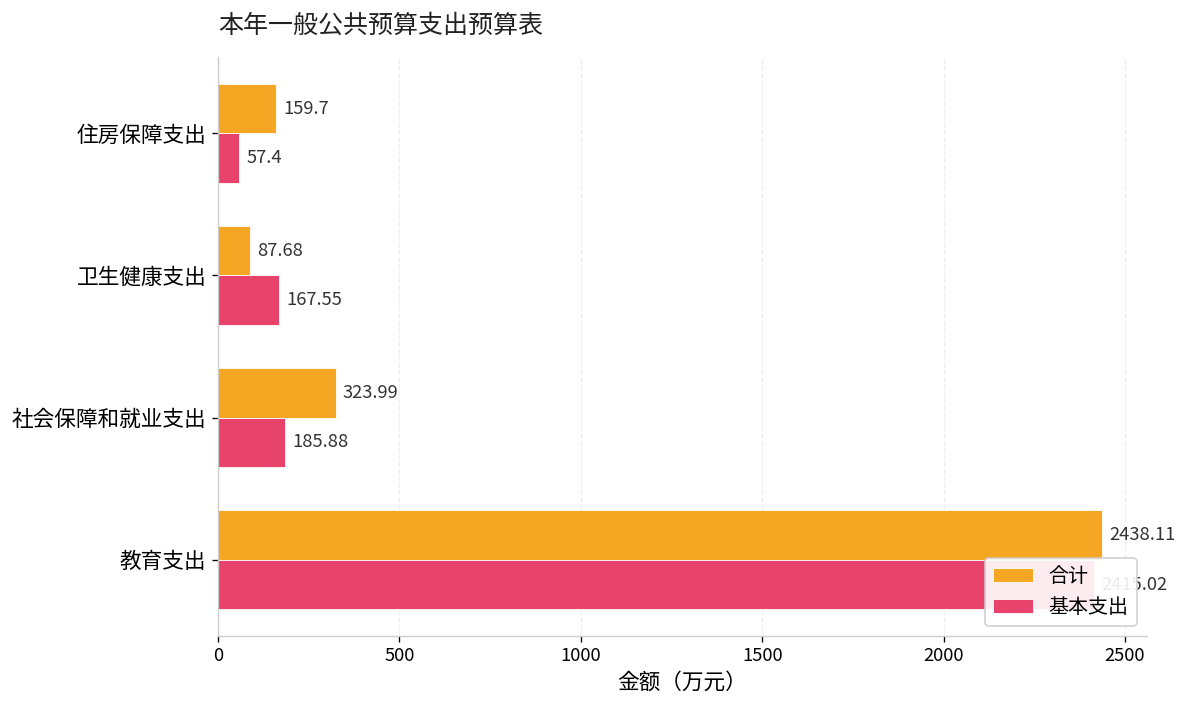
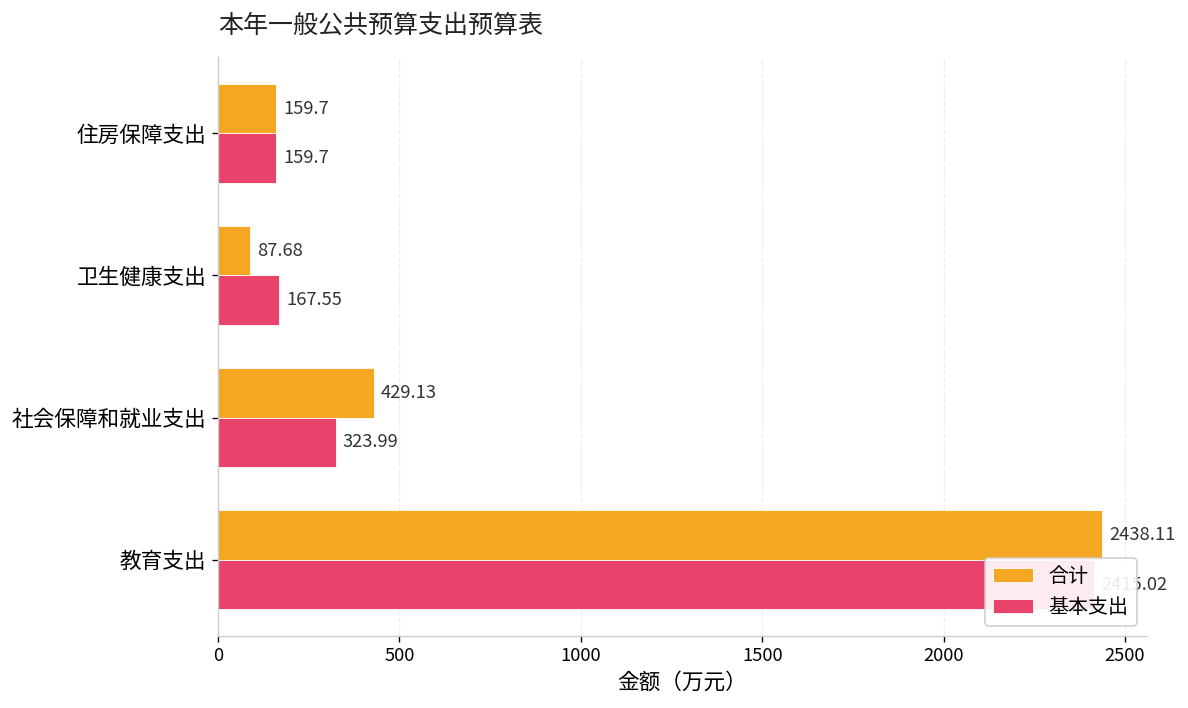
基本支出, 住房保障支出: 57.4 -> 159.7
合计, 社会保障和就业支出: 323.99 -> 429.13
基本支出, 社会保障和就业支出: 185.88 -> 323.99
